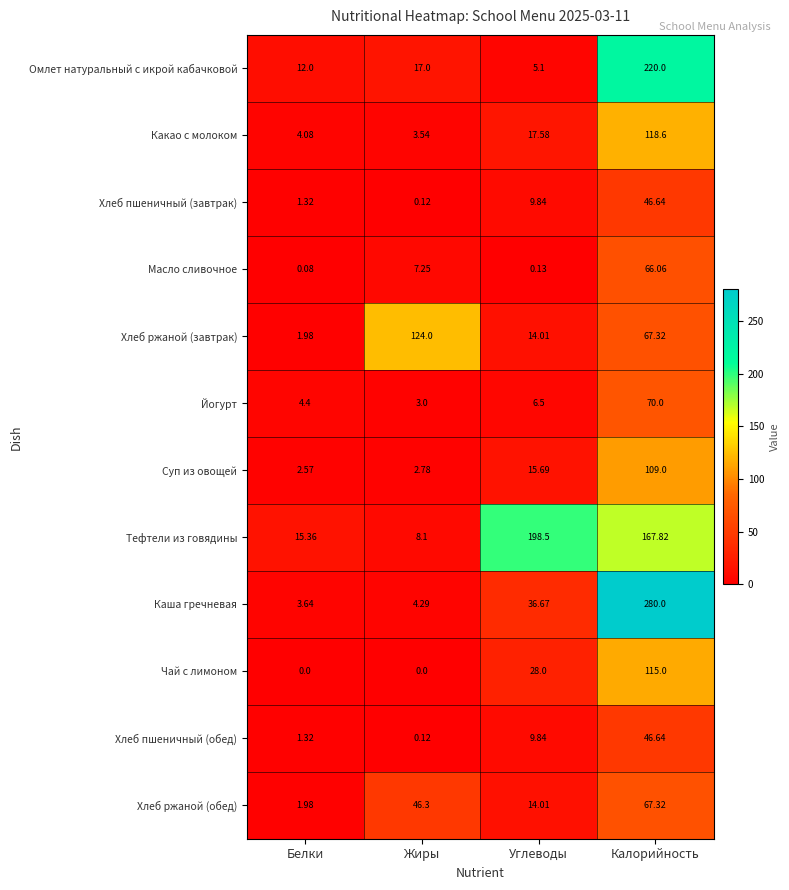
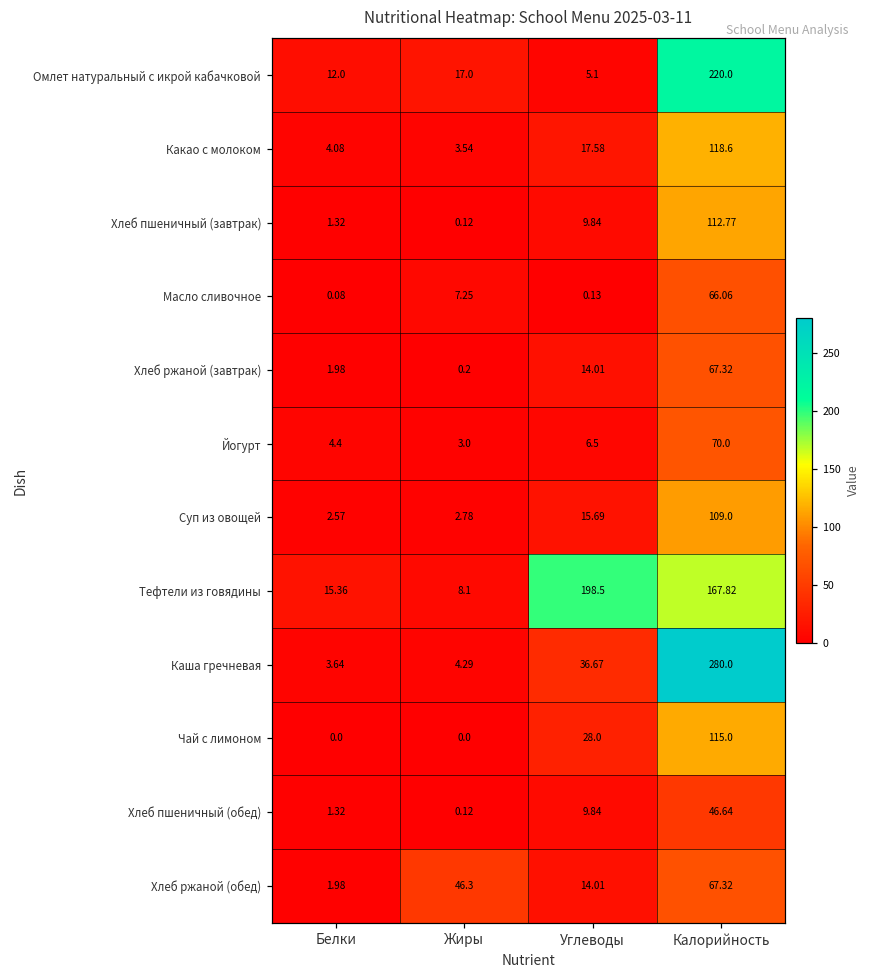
Хлеб пшеничный (завтрак), Калорийность: 46.64 -> 112.77
Хлеб ржаной (завтрак), Жиры: 124.0 -> 0.2
